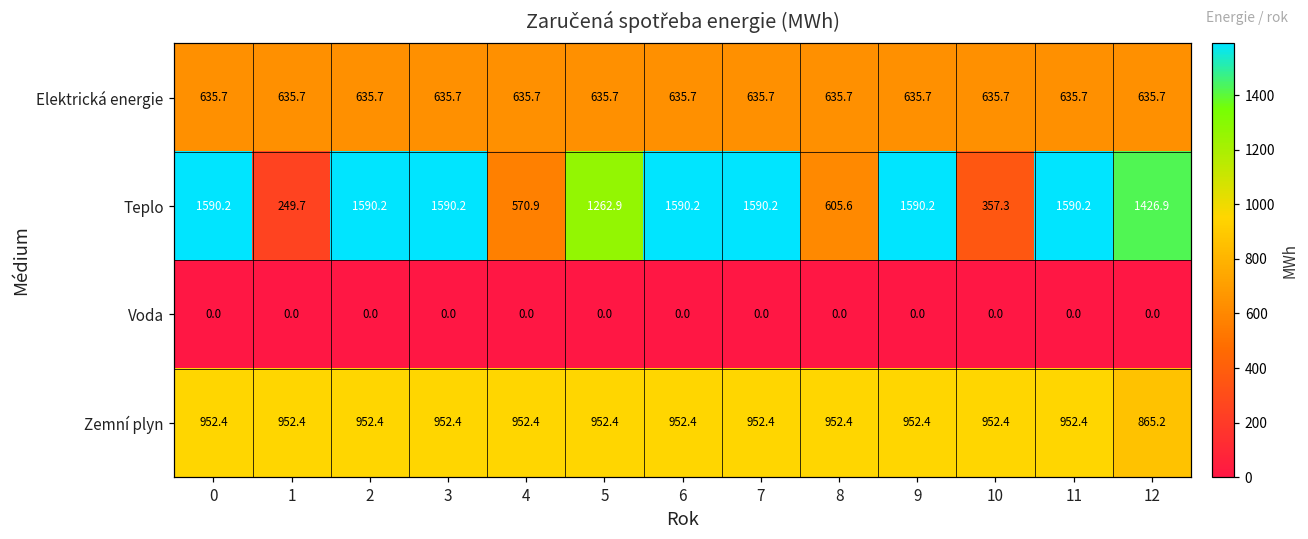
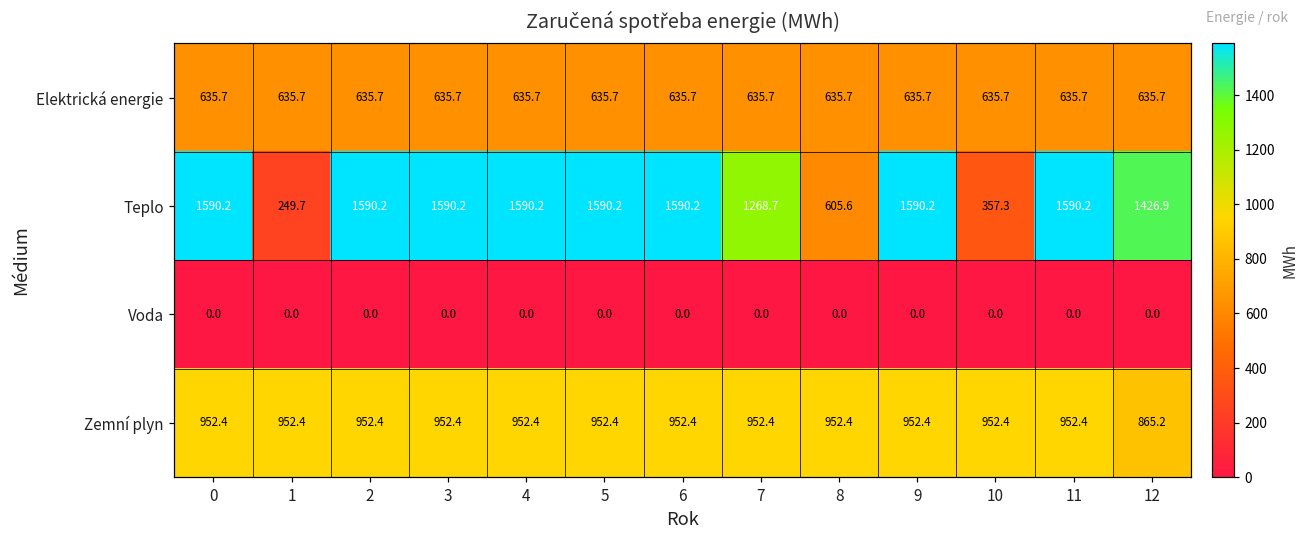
Teplo, 4: 570.9 -> 1590.2
Teplo, 5: 1262.9 -> 1590.2
Teplo, 7: 1590.2 -> 1268.7
